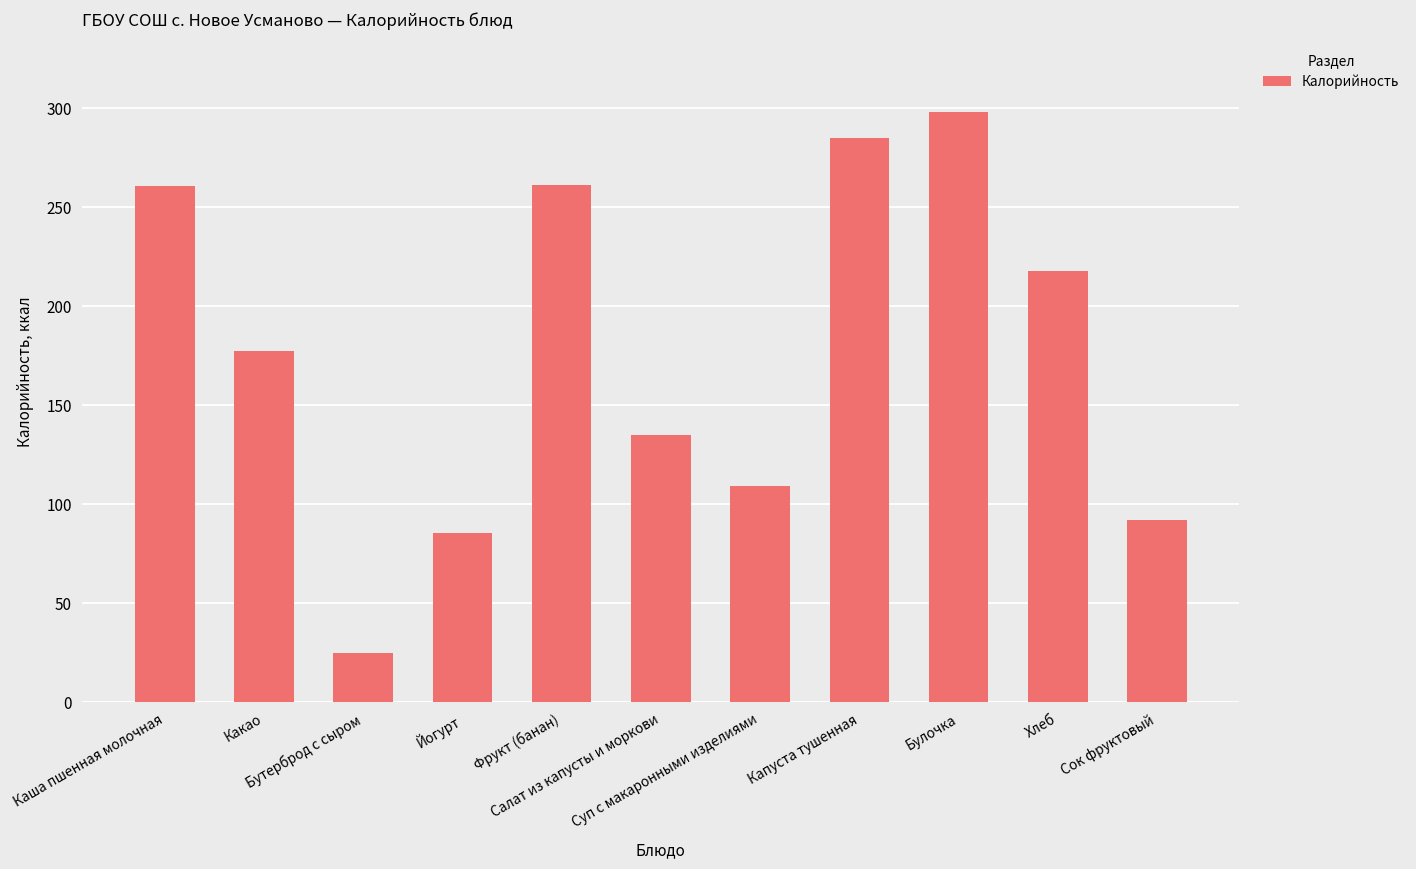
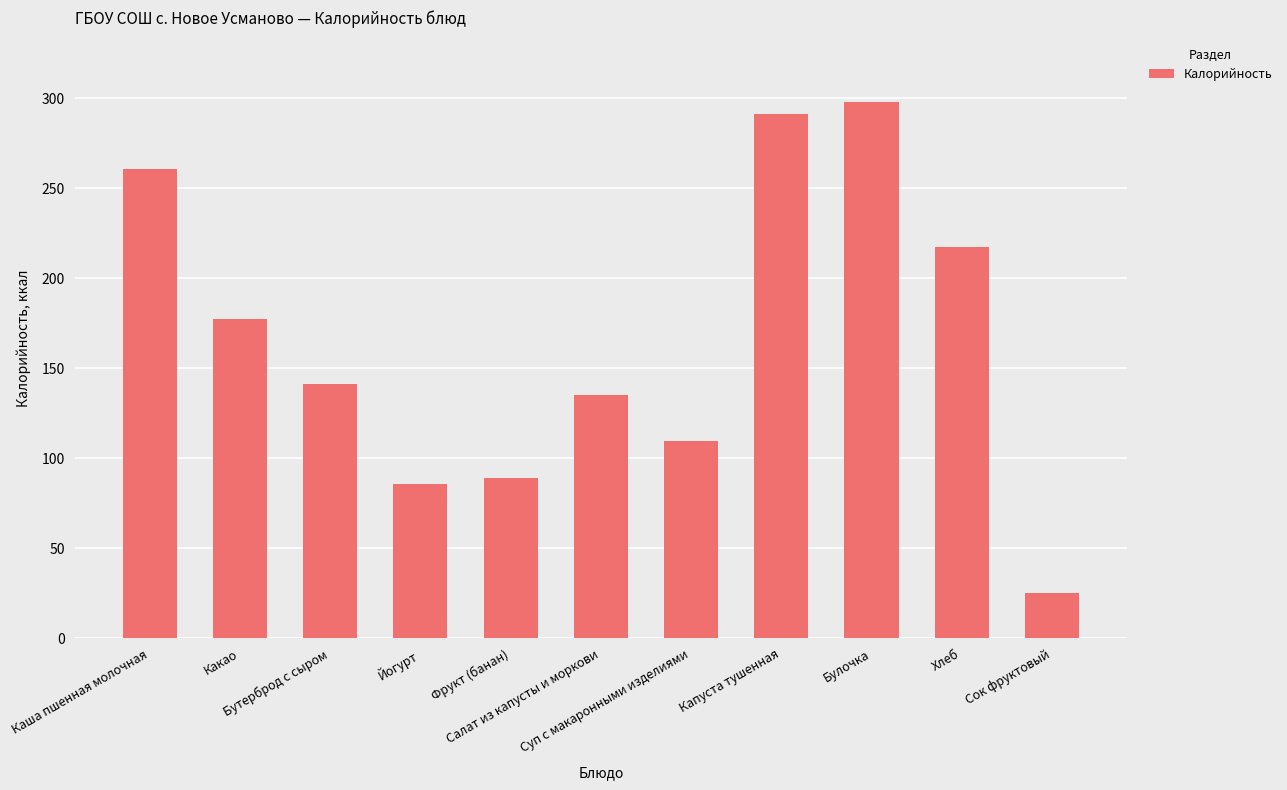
Бутерброд с сыром: 25 -> 141
Фрукт (банан): 261 -> 89
Капуста тушенная: 285 -> 291
Сок фруктовый: 92 -> 25
